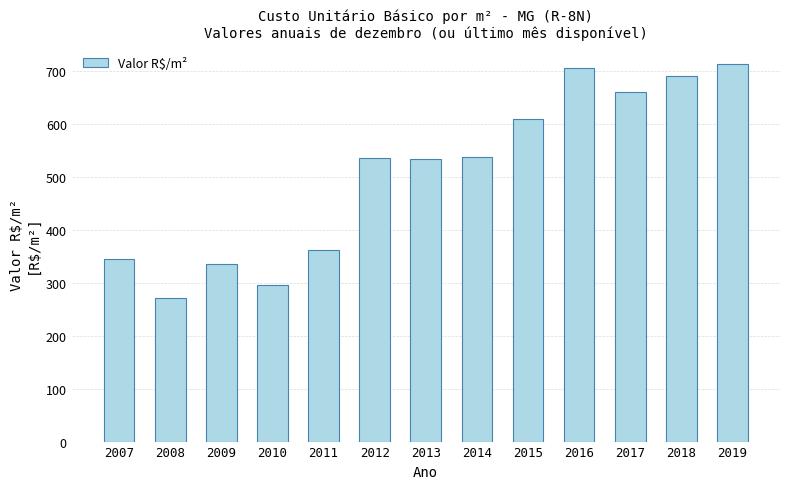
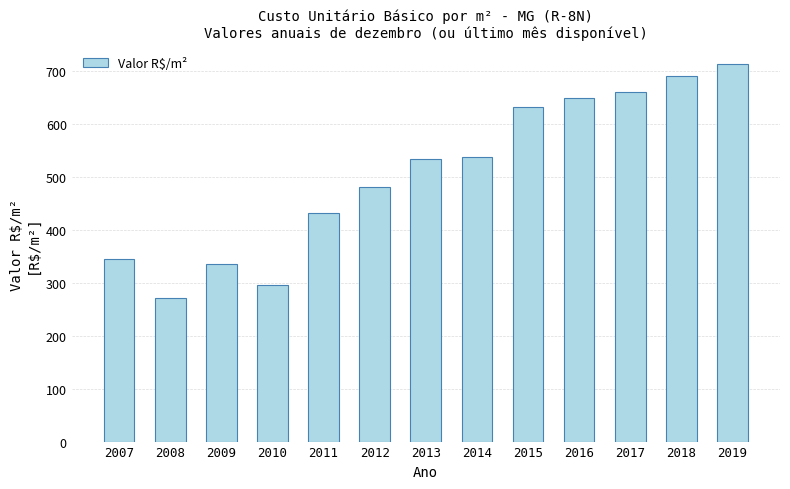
2011: 360 -> 430
2012: 540 -> 480
2015: 610 -> 630
2016: 700 -> 650
